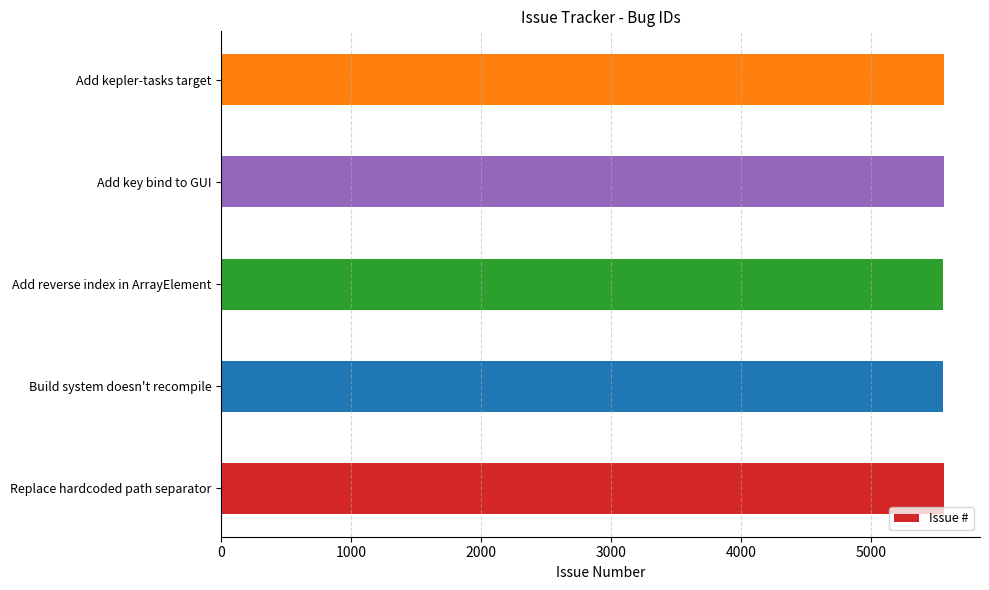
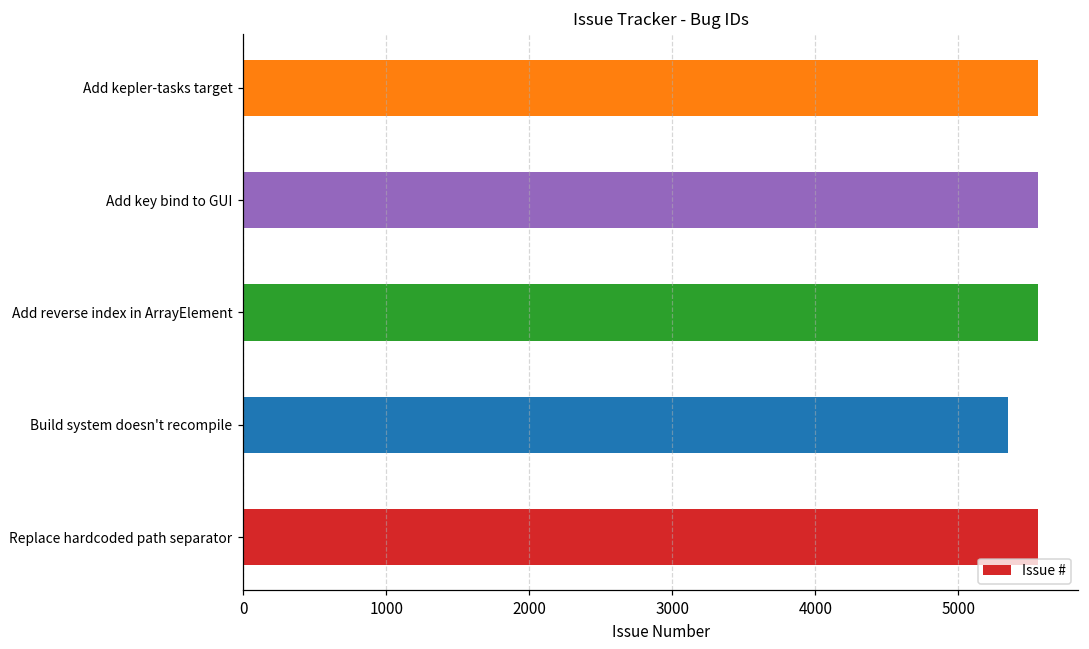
Build system doesn't recompile: 5550 -> 5350
